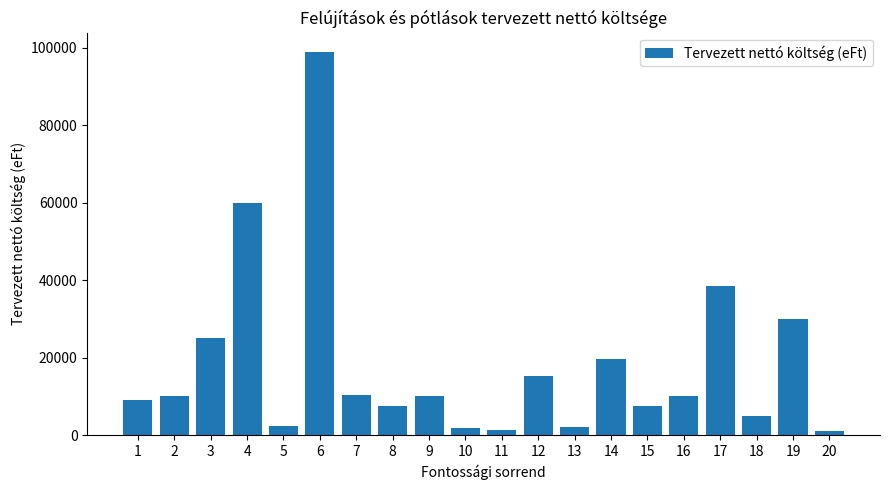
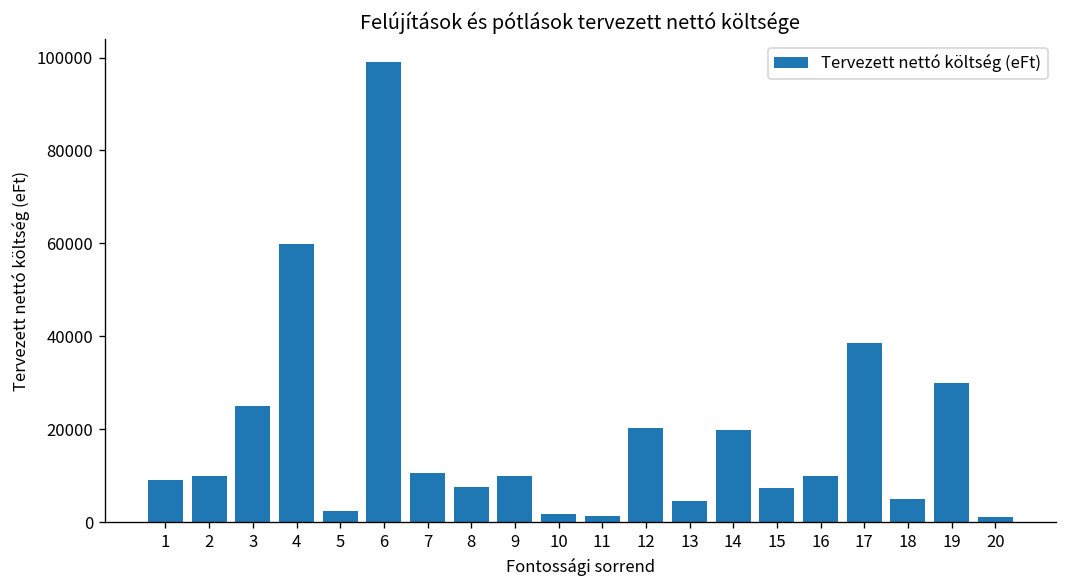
12: 15000 -> 20000
13: 2000 -> 5000
